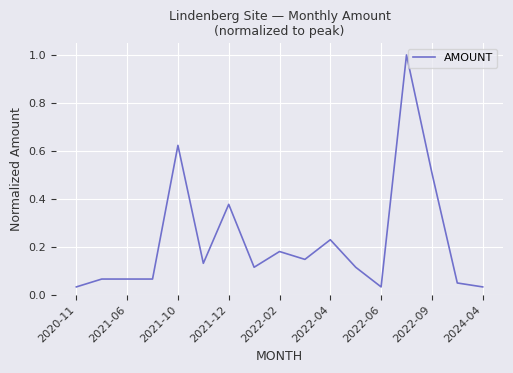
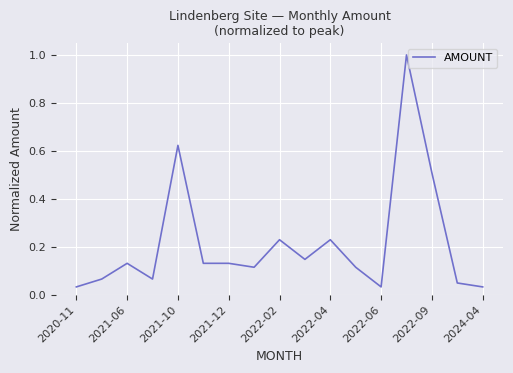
2021-06: 0.07 -> 0.13
2021-12: 0.38 -> 0.13
2022-02: 0.18 -> 0.23
